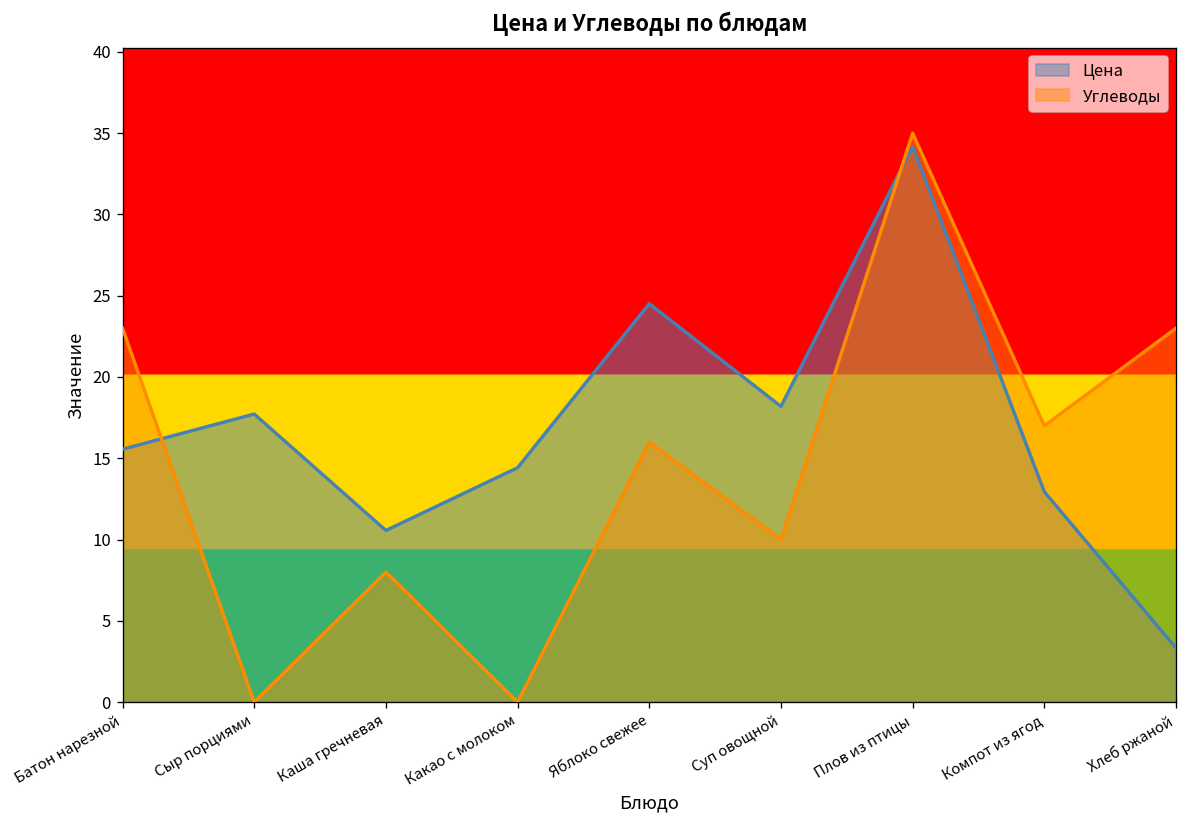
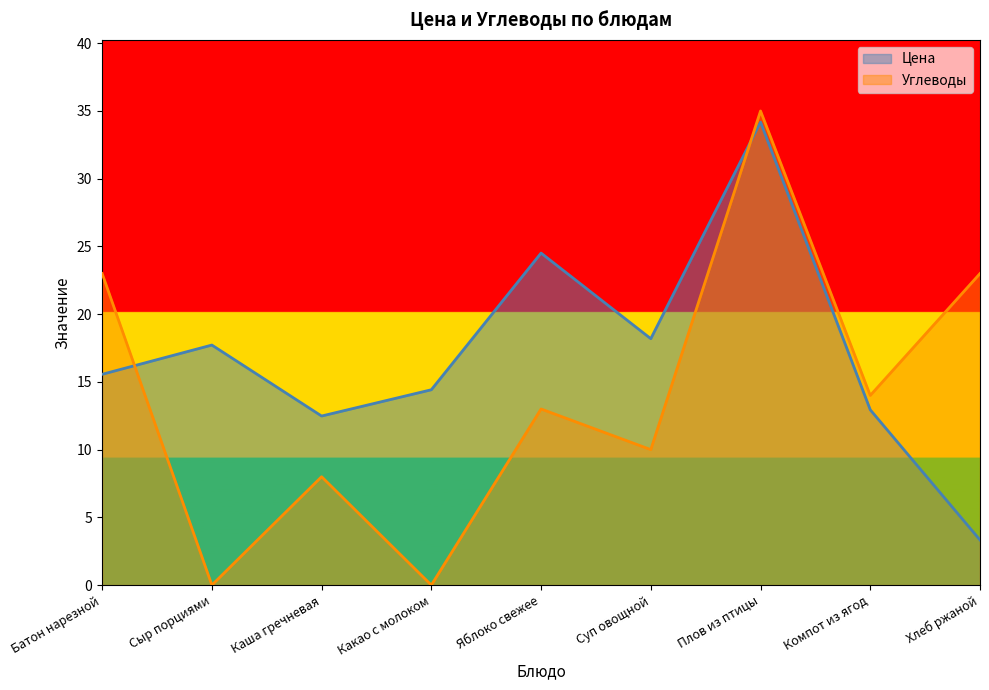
Цена, Каша гречневая: 10.6 -> 12.5
Углеводы, Яблоко свежее: 16 -> 13
Углеводы, Компот из ягод: 17 -> 14
